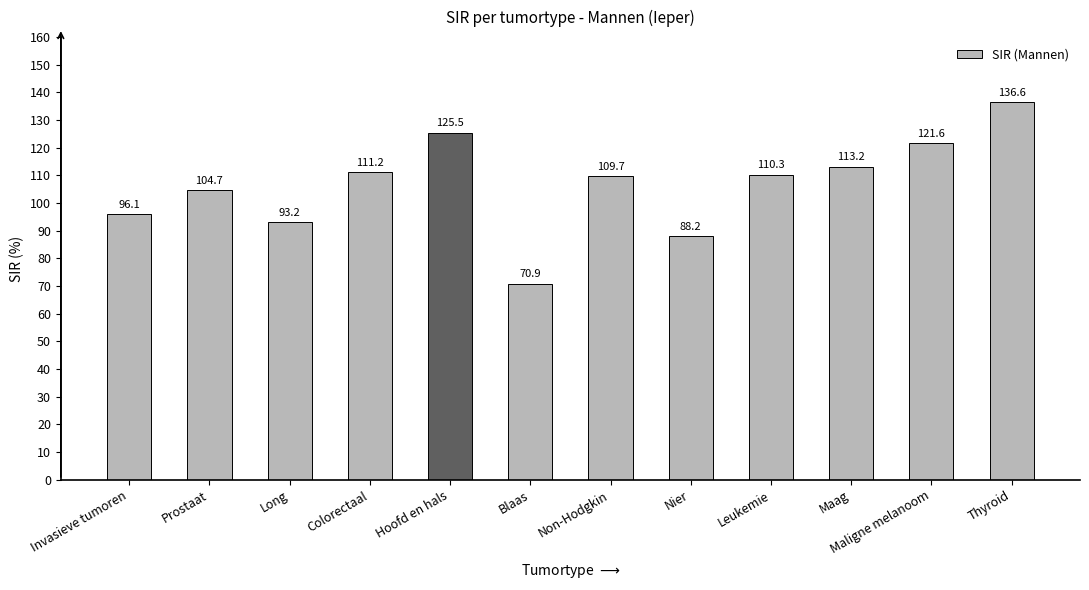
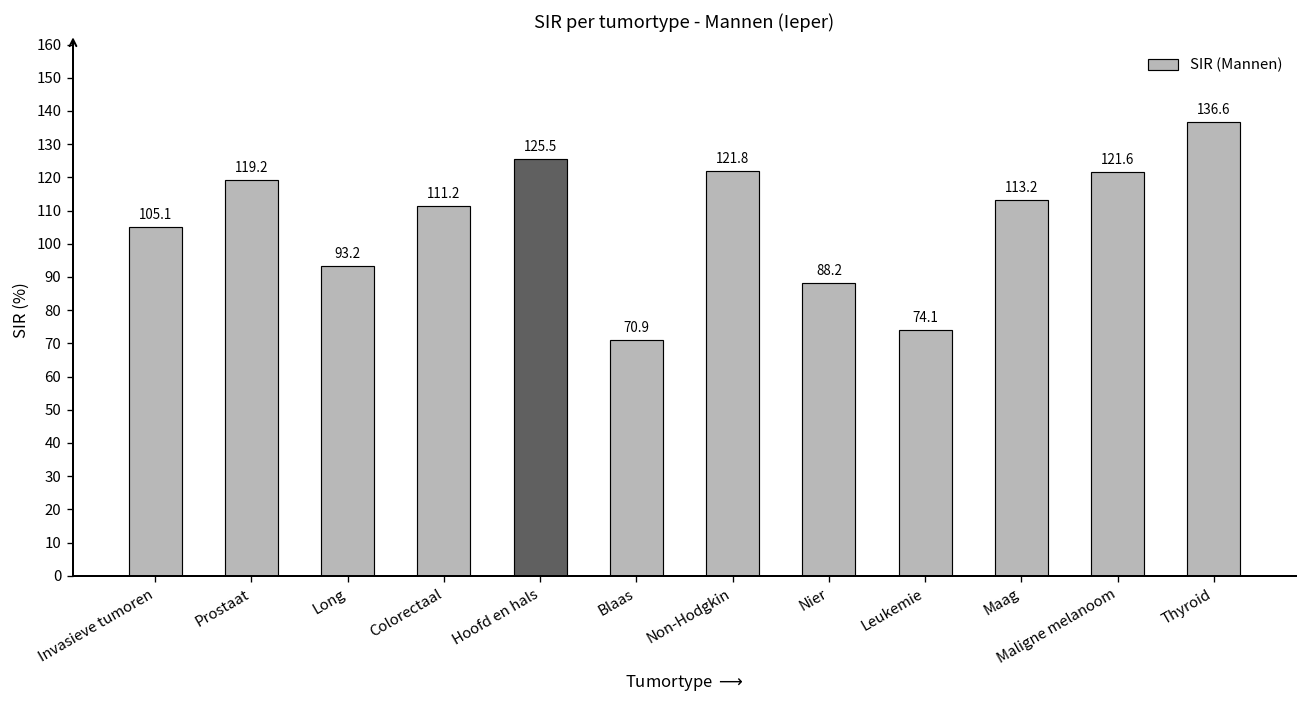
Invasieve tumoren: 96.1 -> 105.1
Prostaat: 104.7 -> 119.2
Non-Hodgkin: 109.7 -> 121.8
Leukemie: 110.3 -> 74.1
